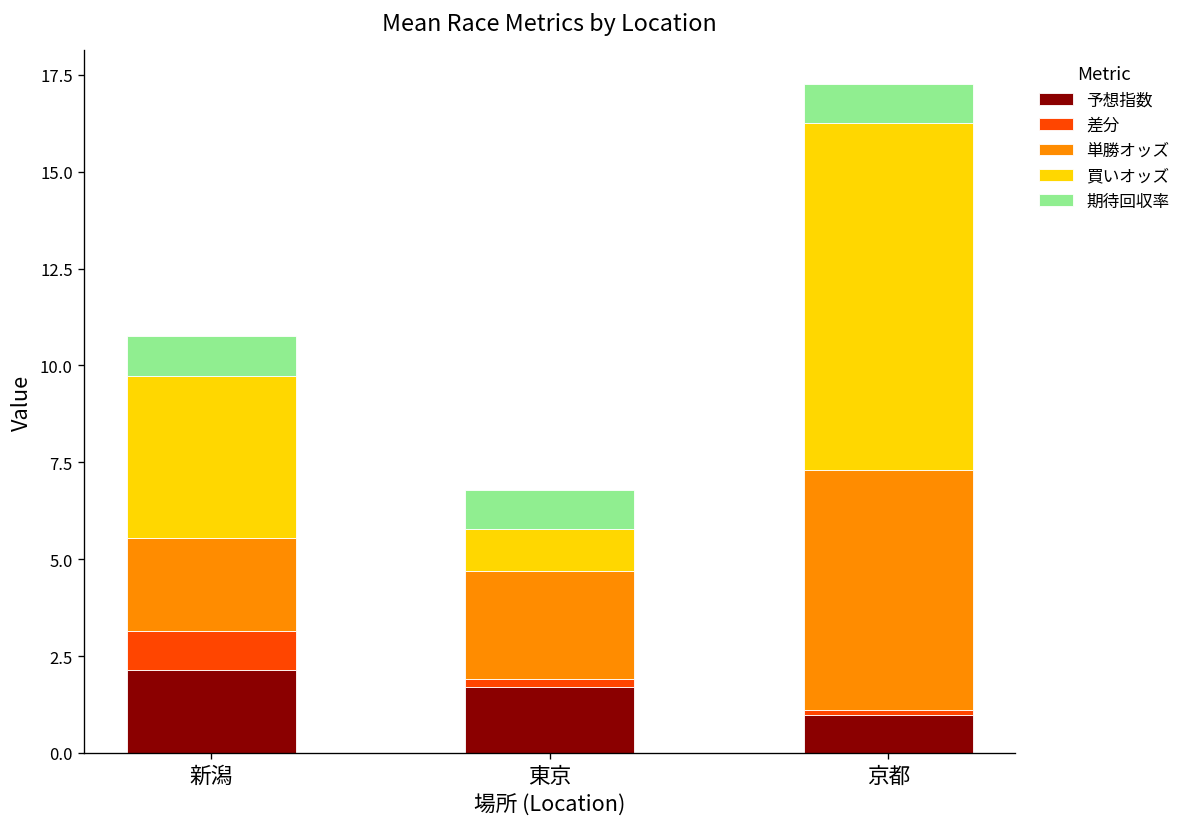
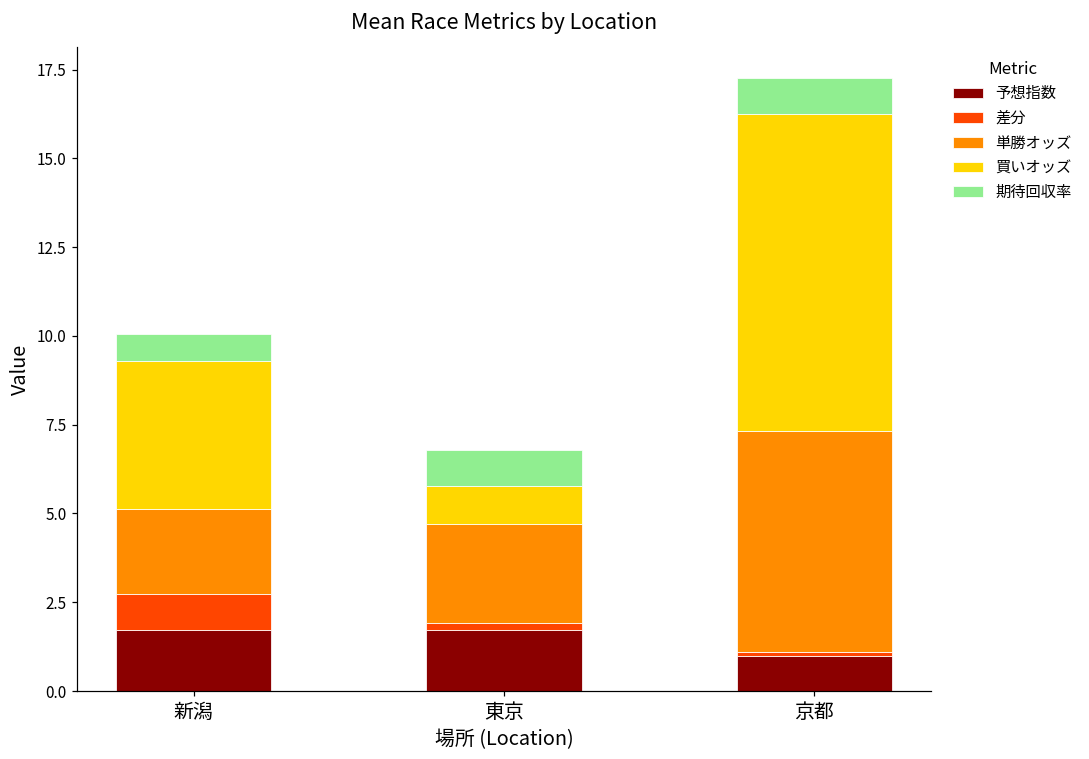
予想指数, 新潟: 2.1 -> 1.7
期待回収率, 新潟: 1.0 -> 0.8
